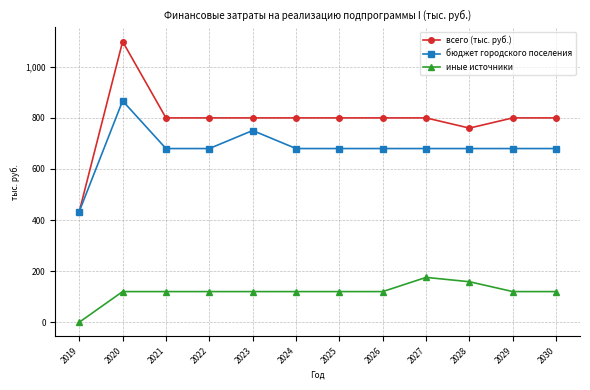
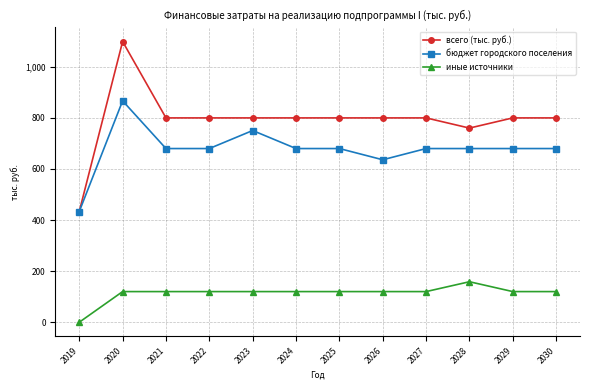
бюджет городского поселения, 2026: 680 -> 640
иные источники, 2027: 180 -> 120
